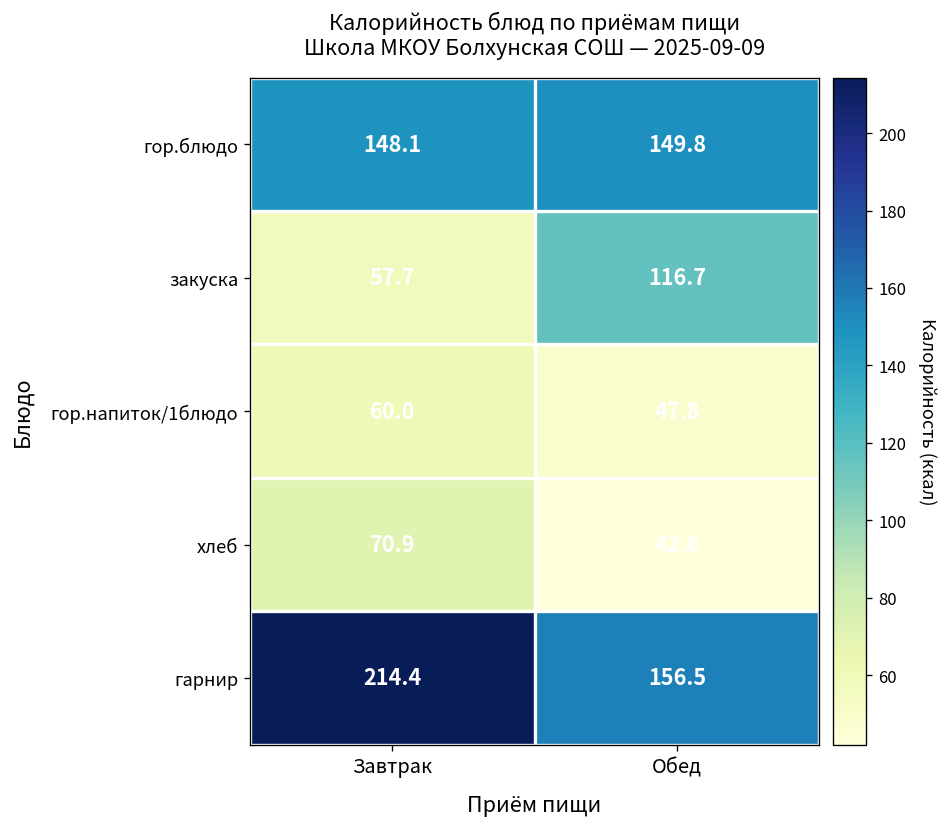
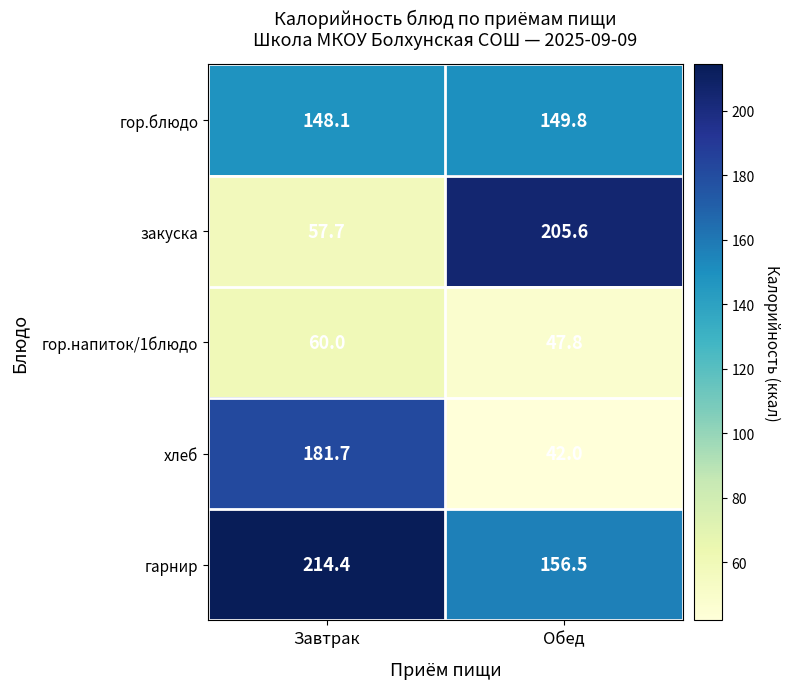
закуска, Обед: 116.7 -> 205.6
хлеб, Завтрак: 70.9 -> 181.7
